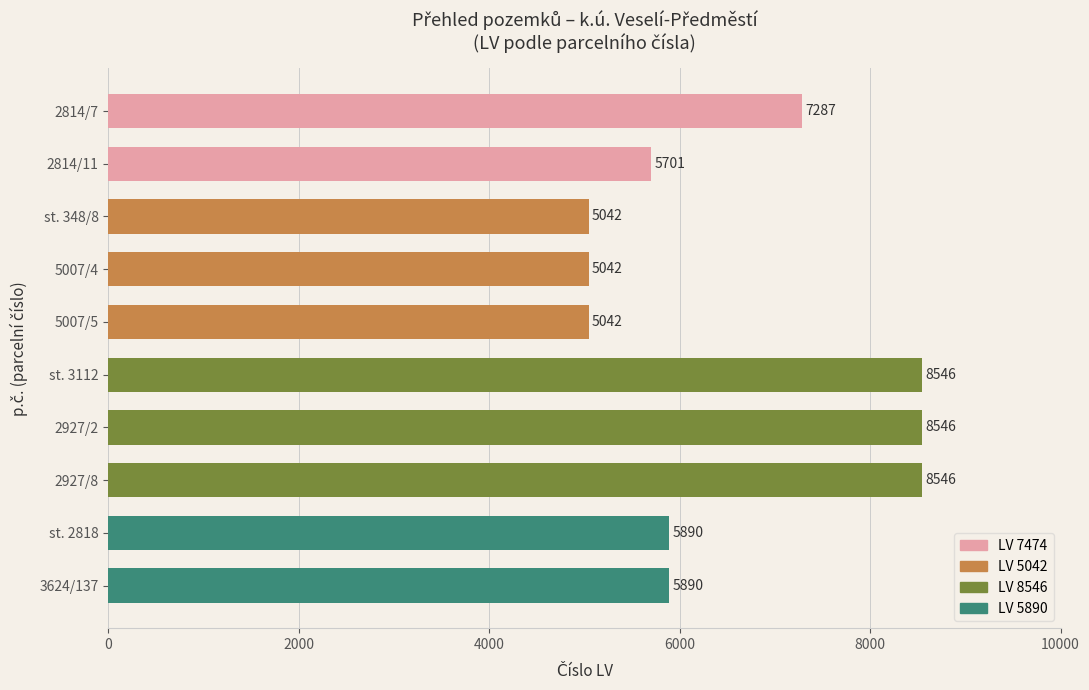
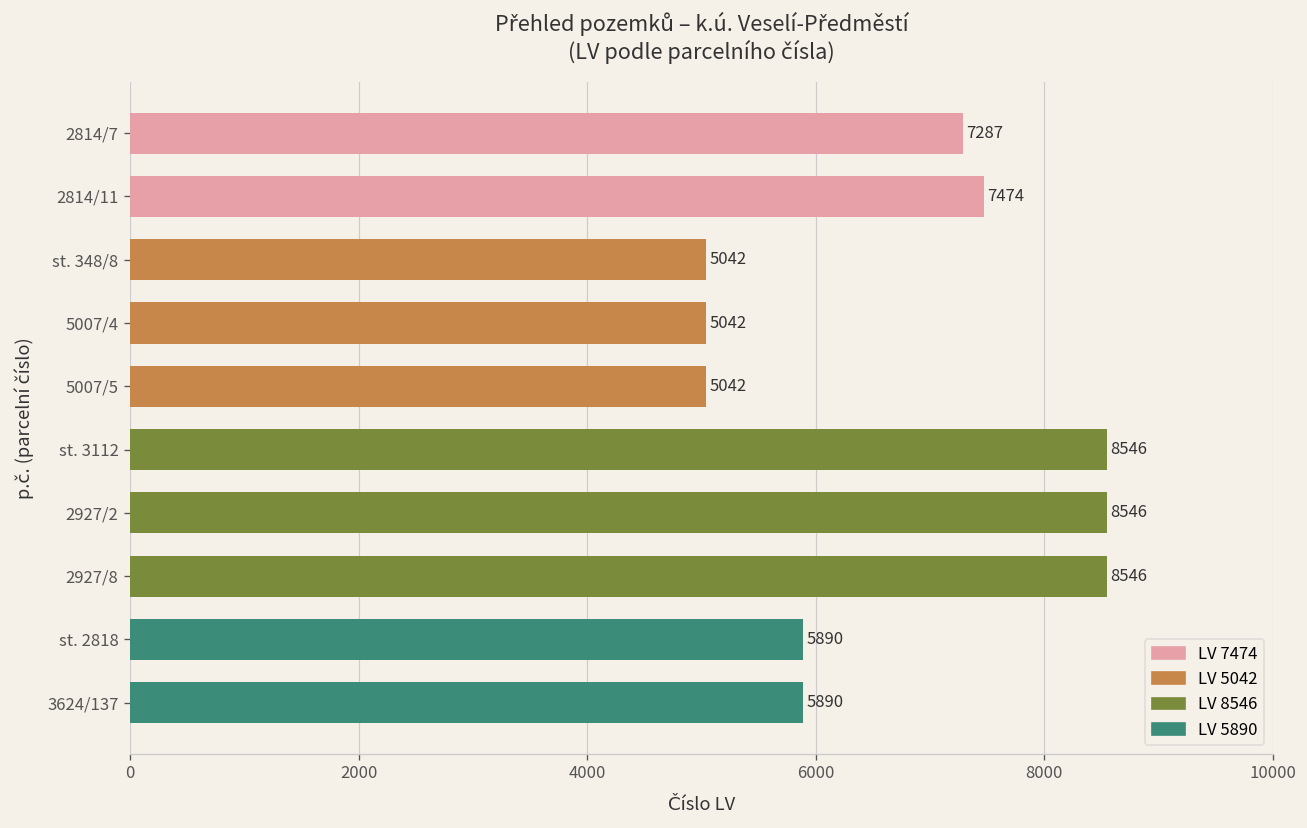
2814/11: 5701 -> 7474
